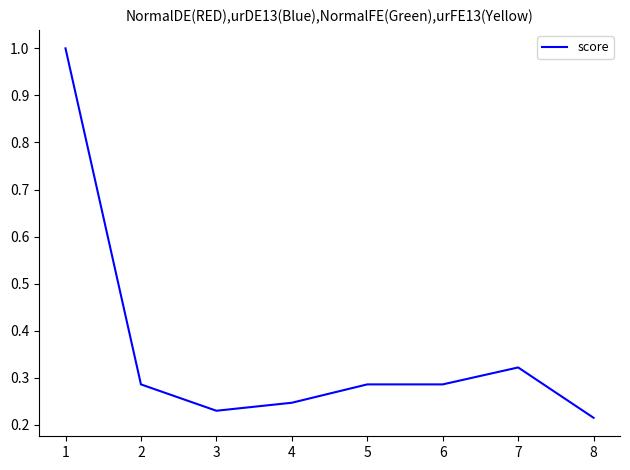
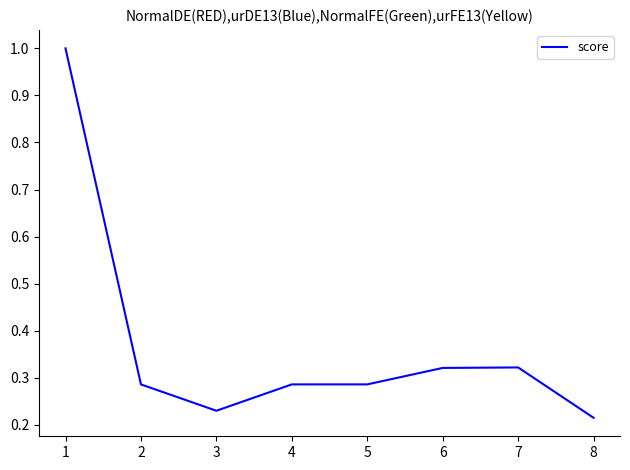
4: 0.25 -> 0.29
6: 0.29 -> 0.32
